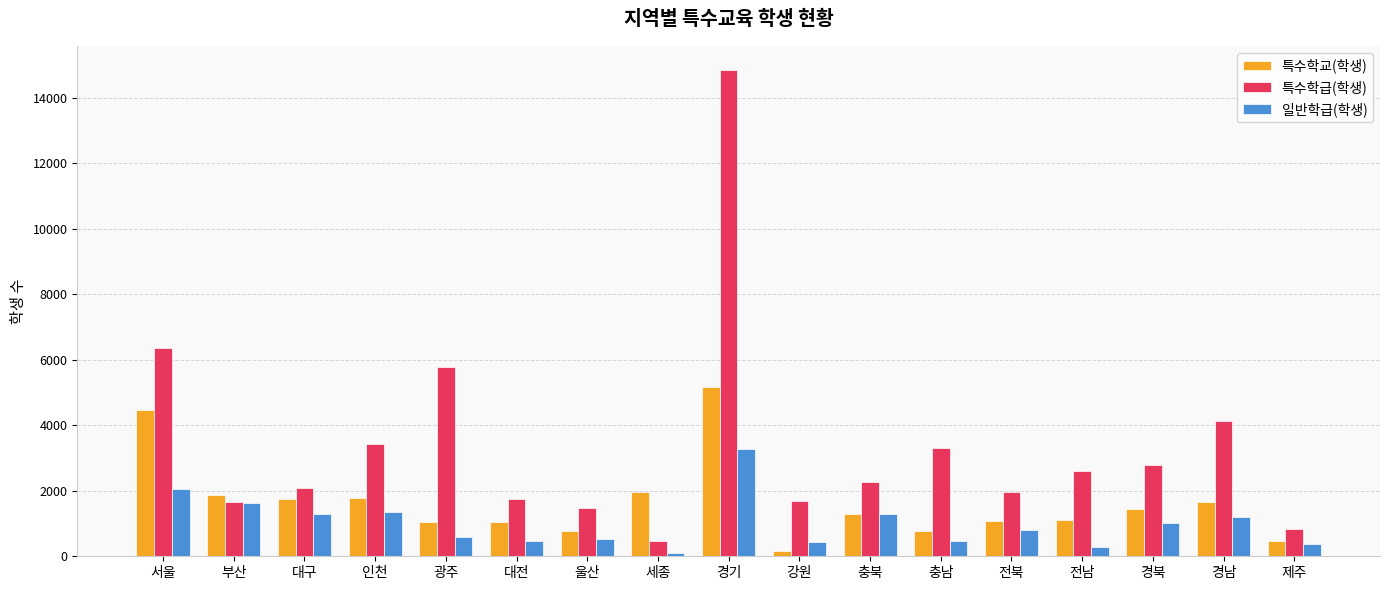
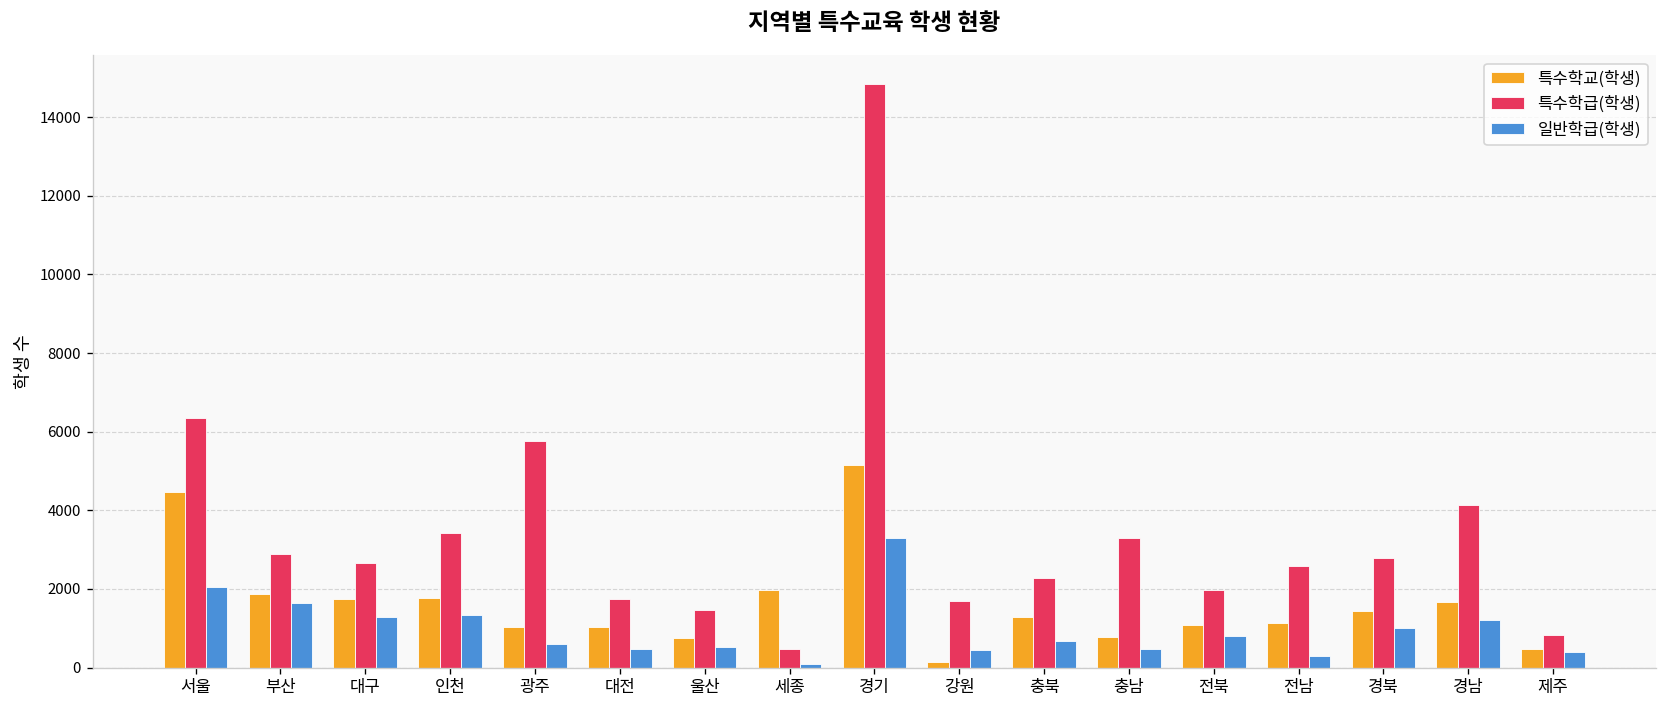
특수학급(학생), 부산: 1600 -> 2900
특수학급(학생), 대구: 2100 -> 2700
일반학급(학생), 충북: 1300 -> 700
